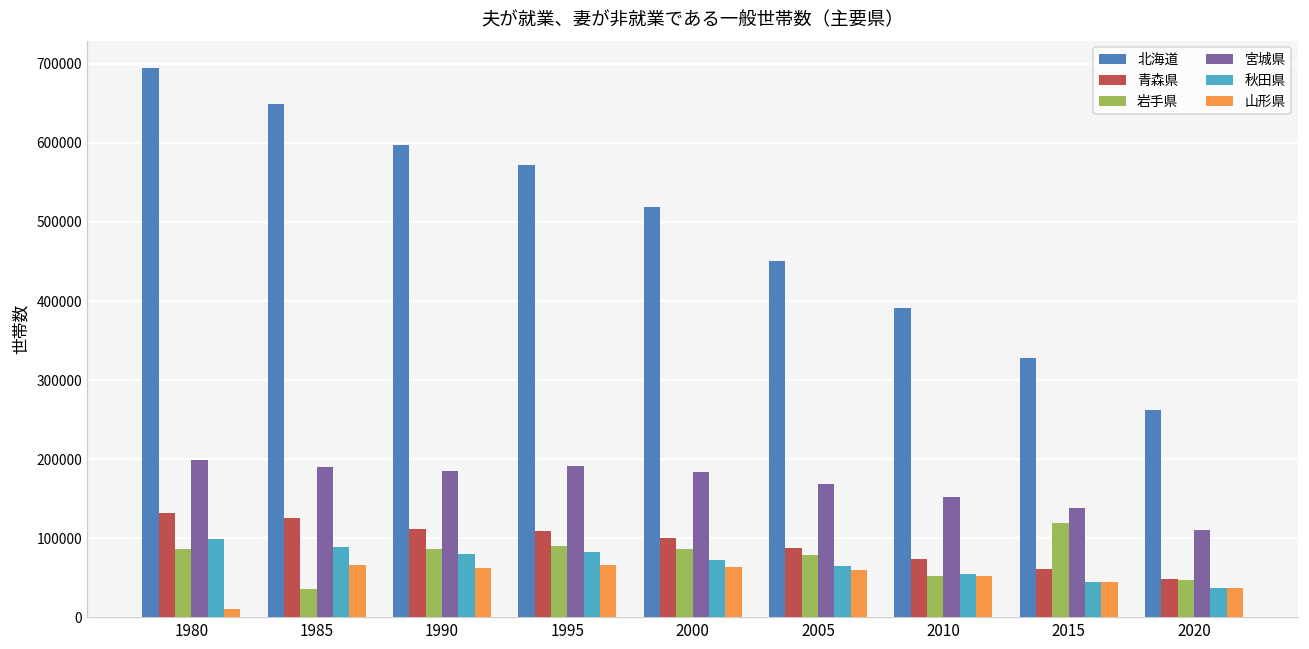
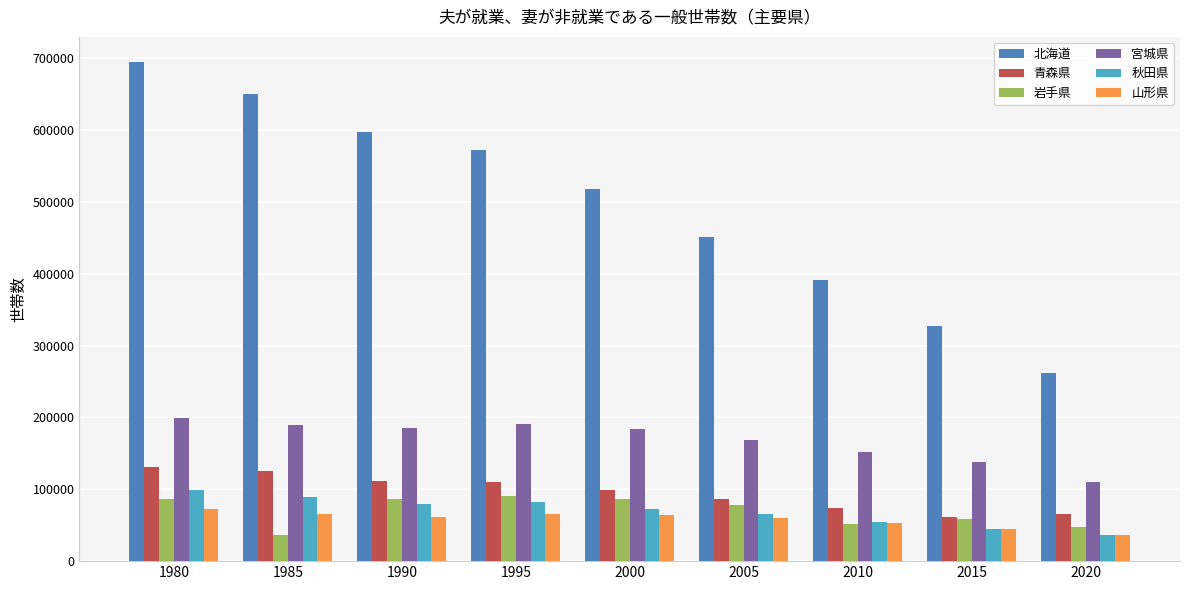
山形県, 1980: 10000 -> 70000
岩手県, 2015: 120000 -> 60000
青森県, 2020: 50000 -> 70000
